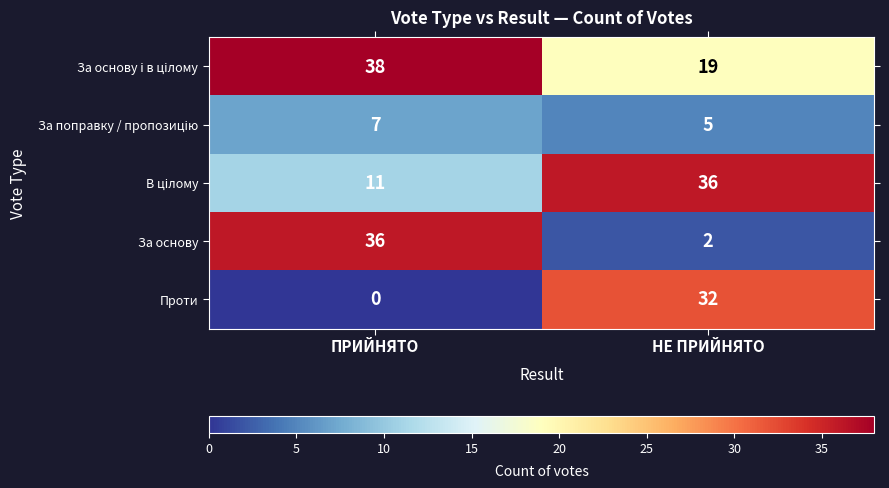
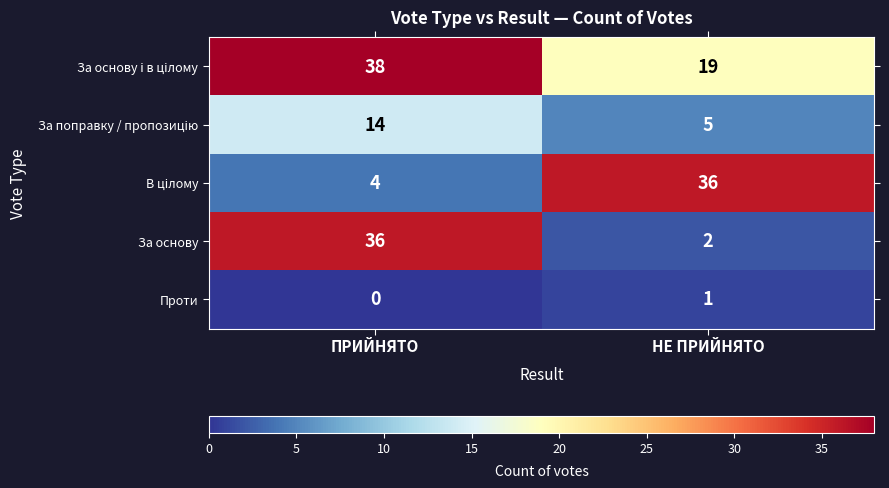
За поправку / пропозицію, ПРИЙНЯТО: 7 -> 14
В цілому, ПРИЙНЯТО: 11 -> 4
Проти, НЕ ПРИЙНЯТО: 32 -> 1
